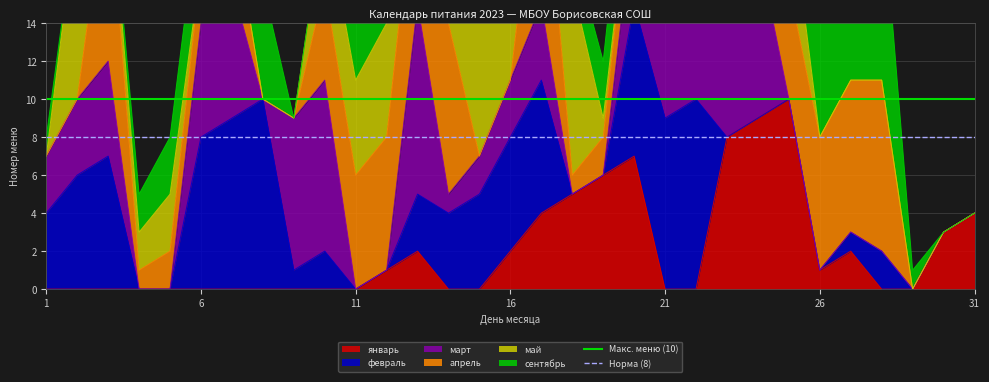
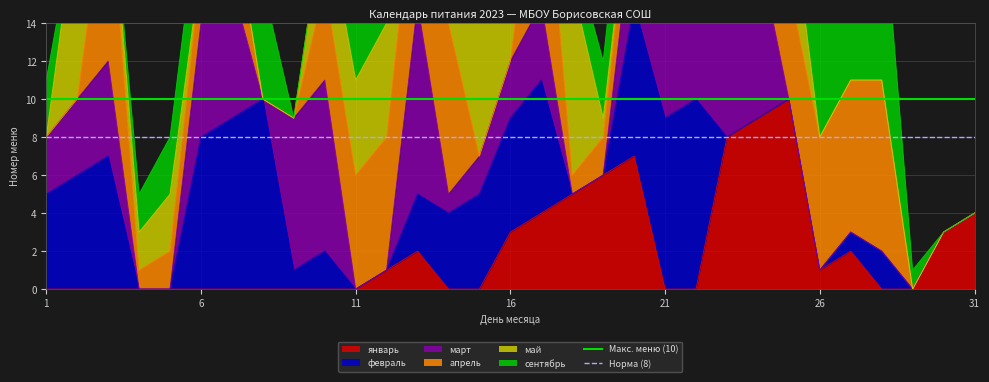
февраль, 1: 4 -> 5
сентябрь, 1: 1 -> 3
январь, 16: 2 -> 3
